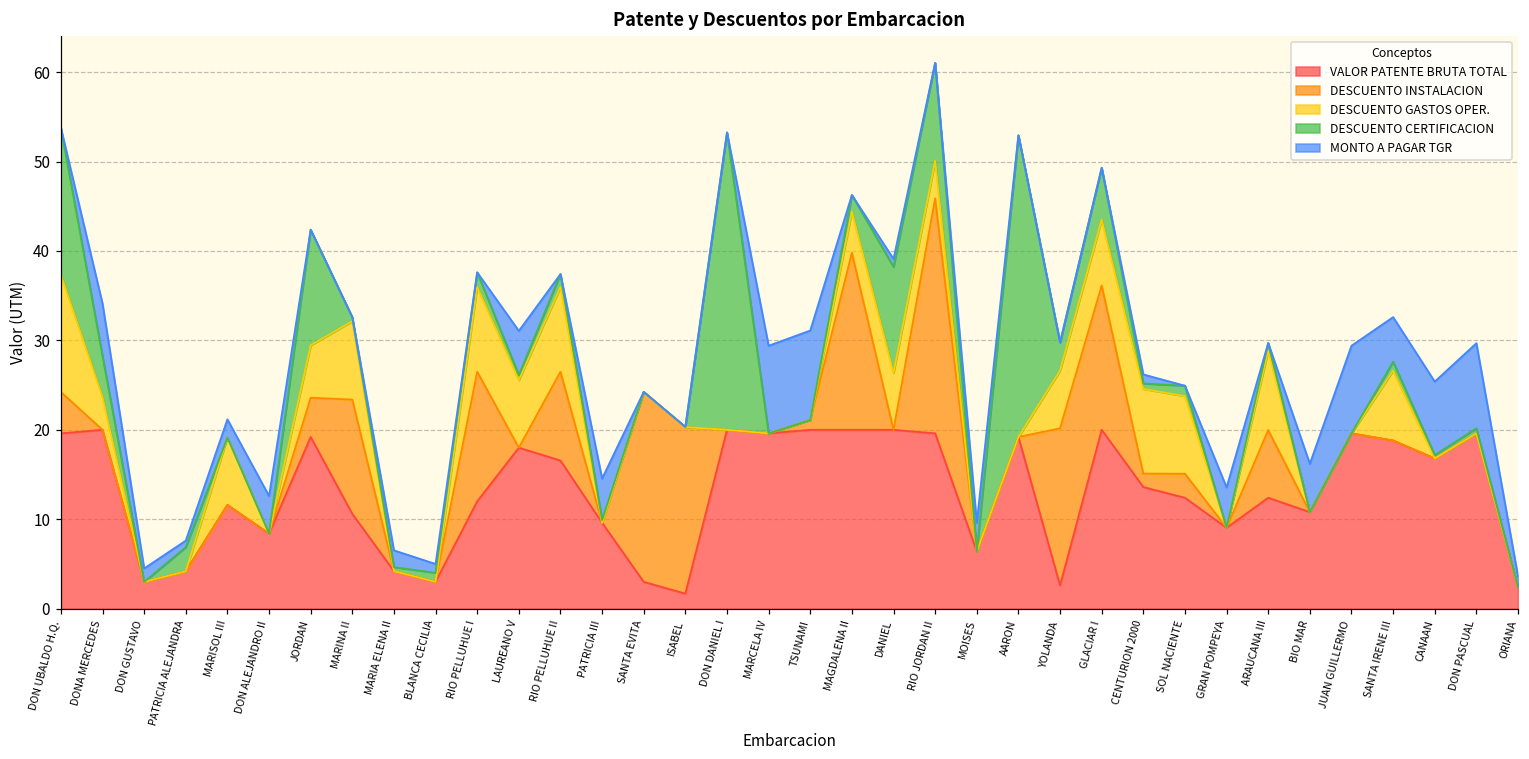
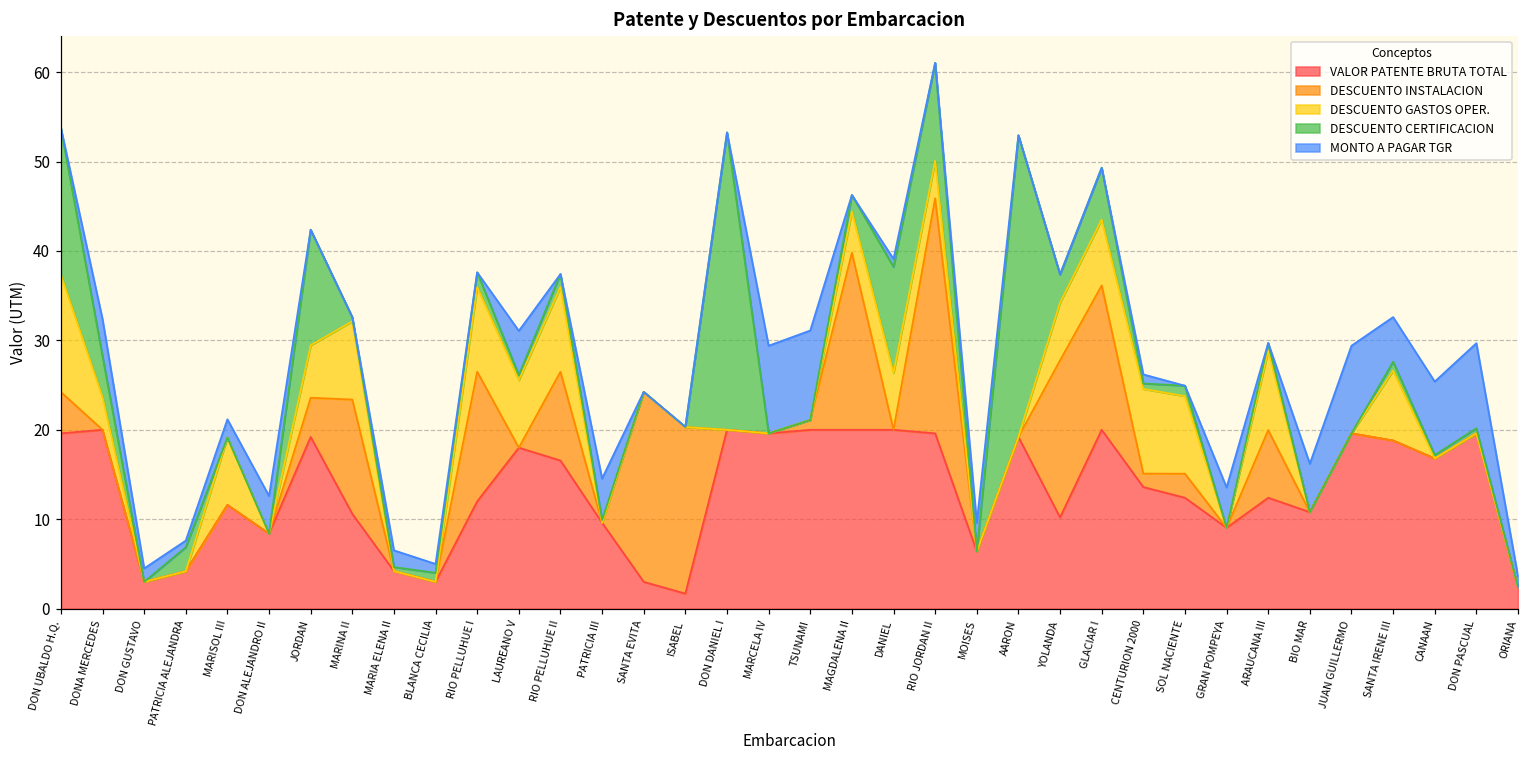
MONTO A PAGAR TGR, DONA MERCEDES: 6 -> 4
VALOR PATENTE BRUTA TOTAL, YOLANDA: 3 -> 10
